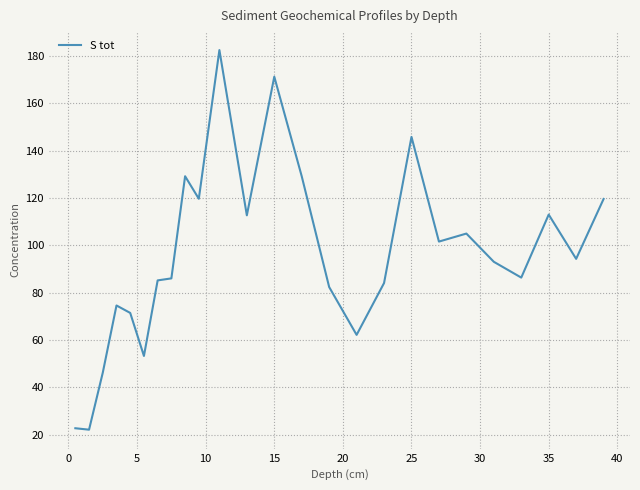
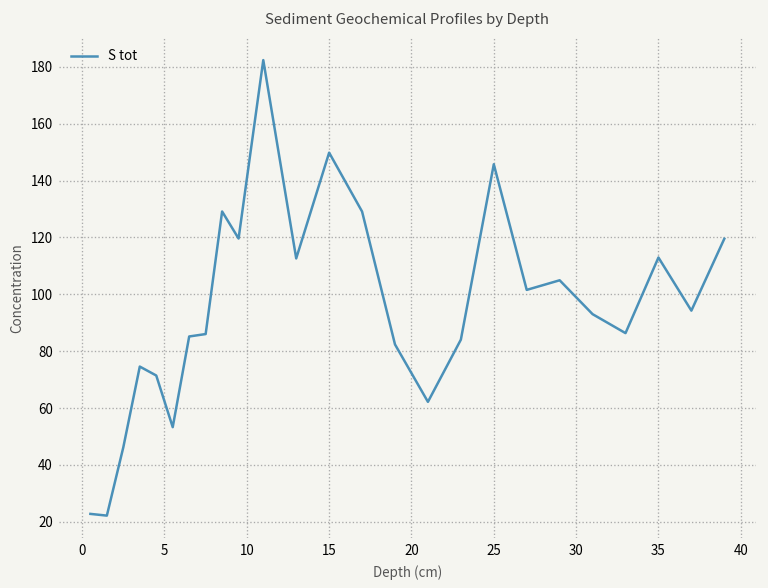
15: 171 -> 150
